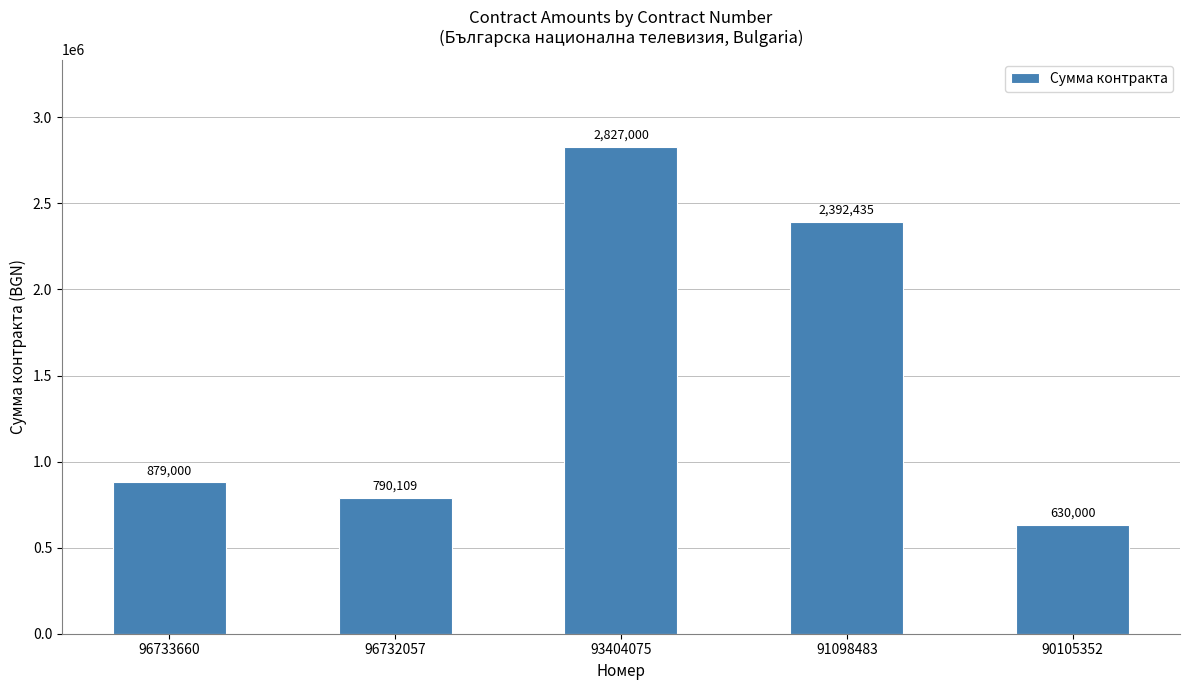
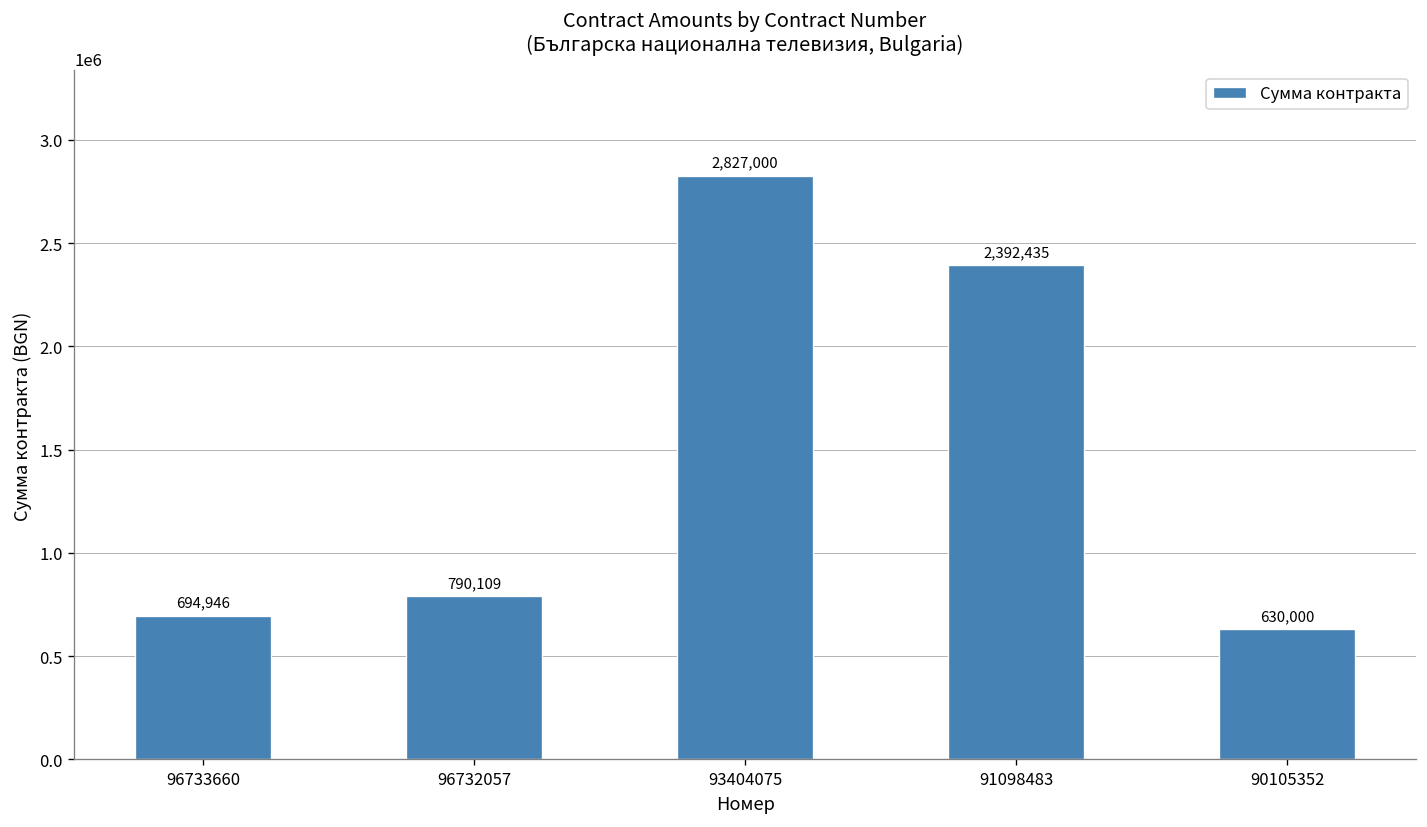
96733660: 879,000 -> 694,946
